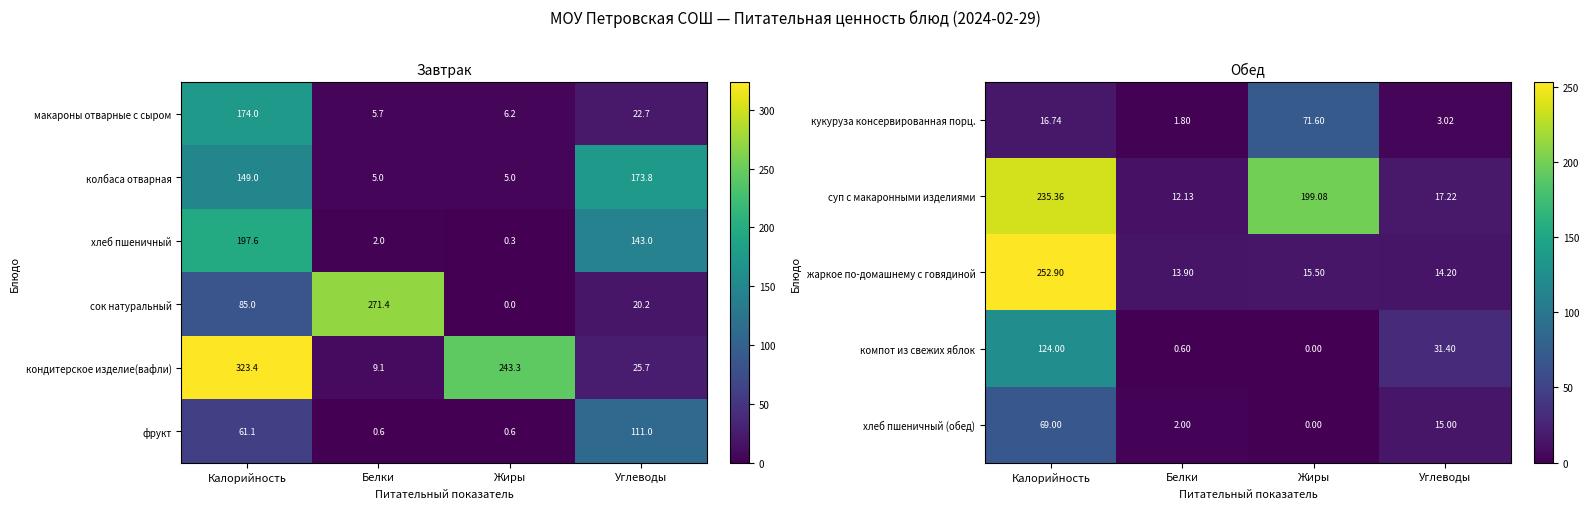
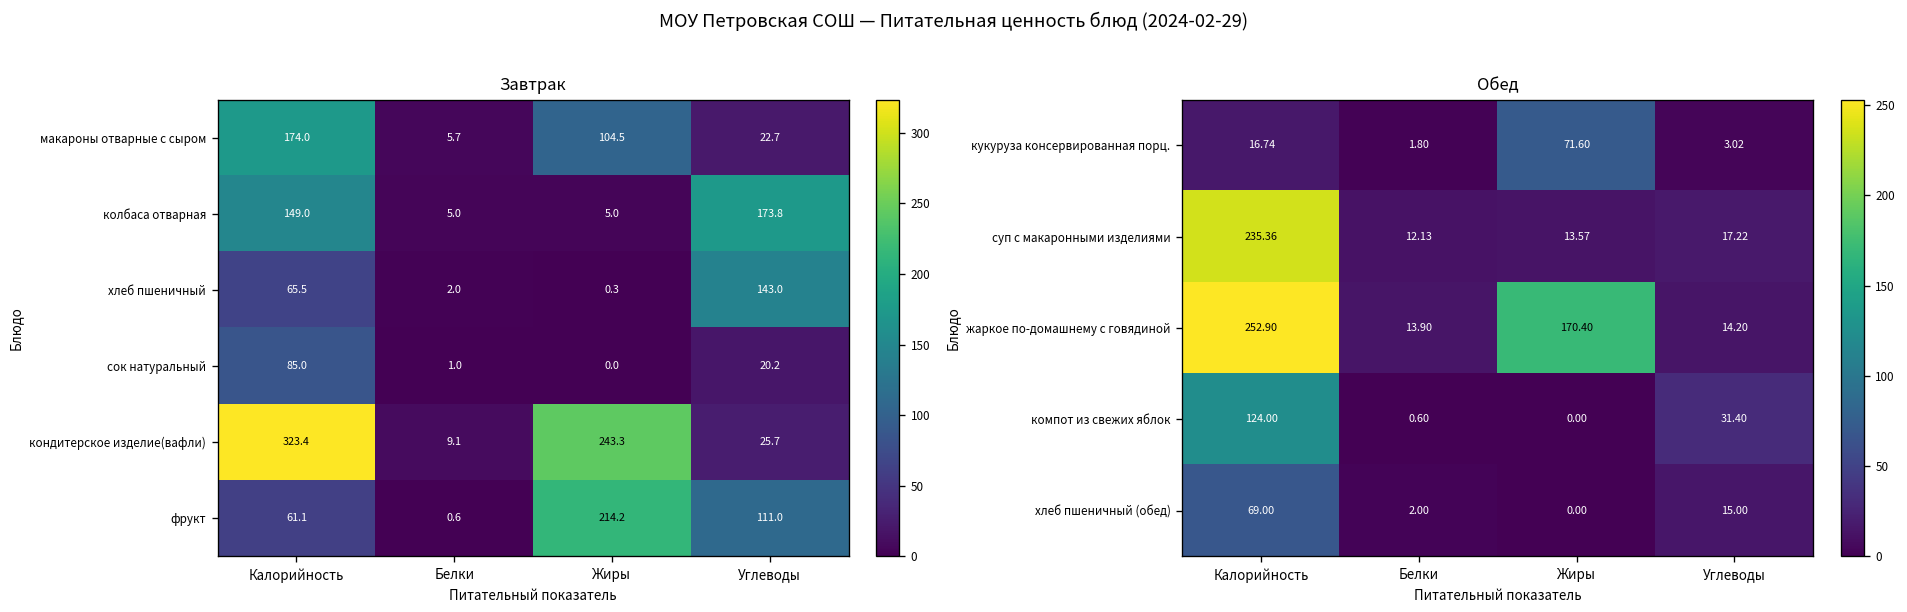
Завтрак, макароны отварные с сыром, Жиры: 6.2 -> 104.5
Завтрак, хлеб пшеничный, Калорийность: 197.6 -> 65.5
Завтрак, сок натуральный, Белки: 271.4 -> 1.0
Завтрак, фрукт, Жиры: 0.6 -> 214.2
Обед, суп с макаронными изделиями, Жиры: 199.08 -> 13.57
Обед, жаркое по-домашнему с говядиной, Жиры: 15.50 -> 170.40
